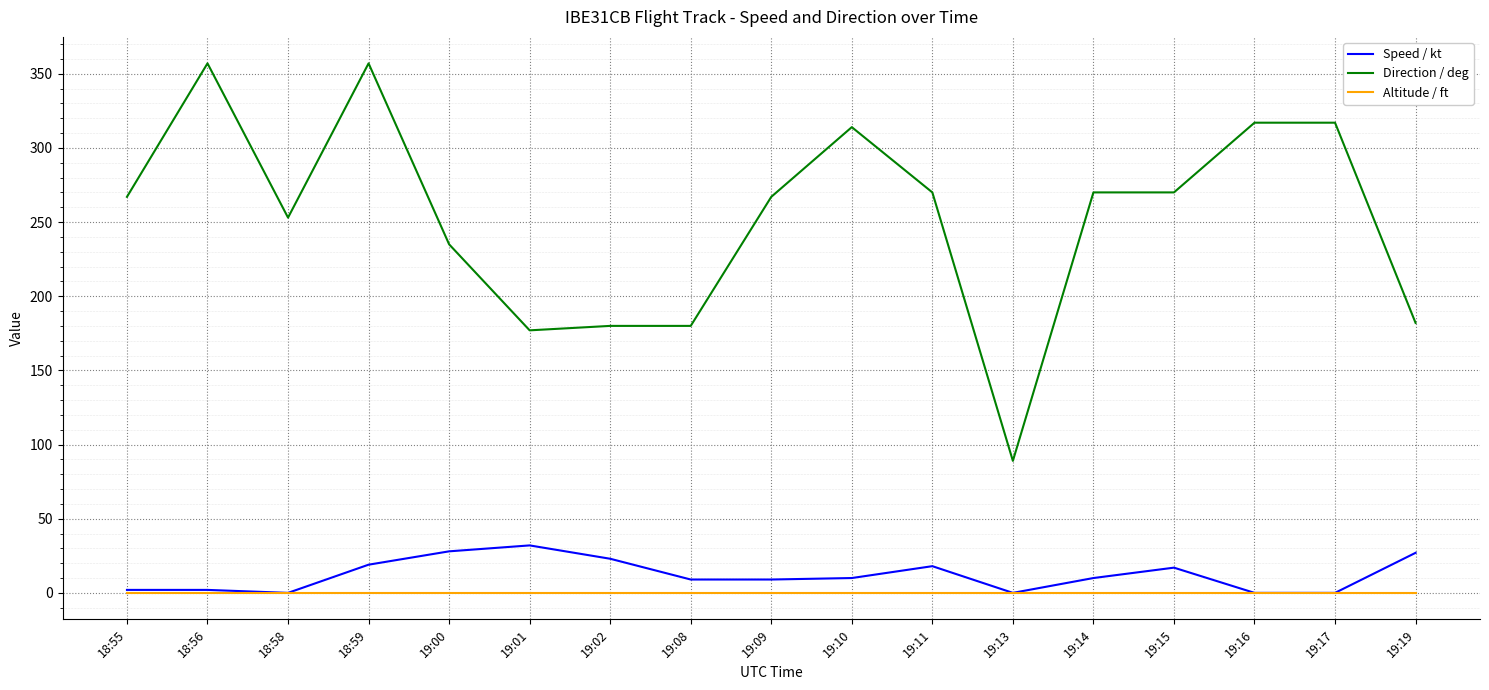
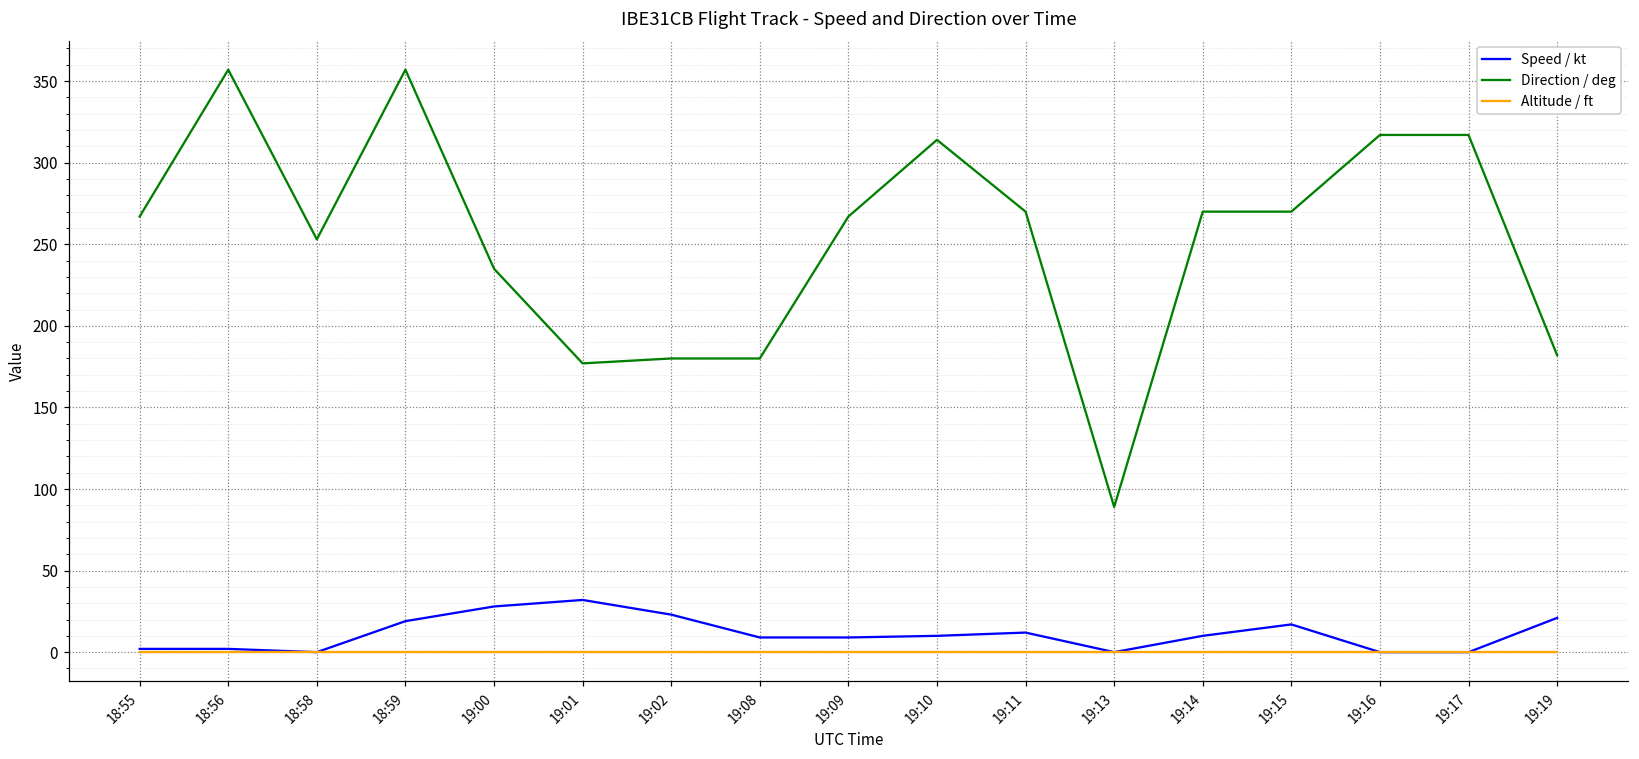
Speed / kt, 19:11: 18 -> 12
Speed / kt, 19:19: 27 -> 21
